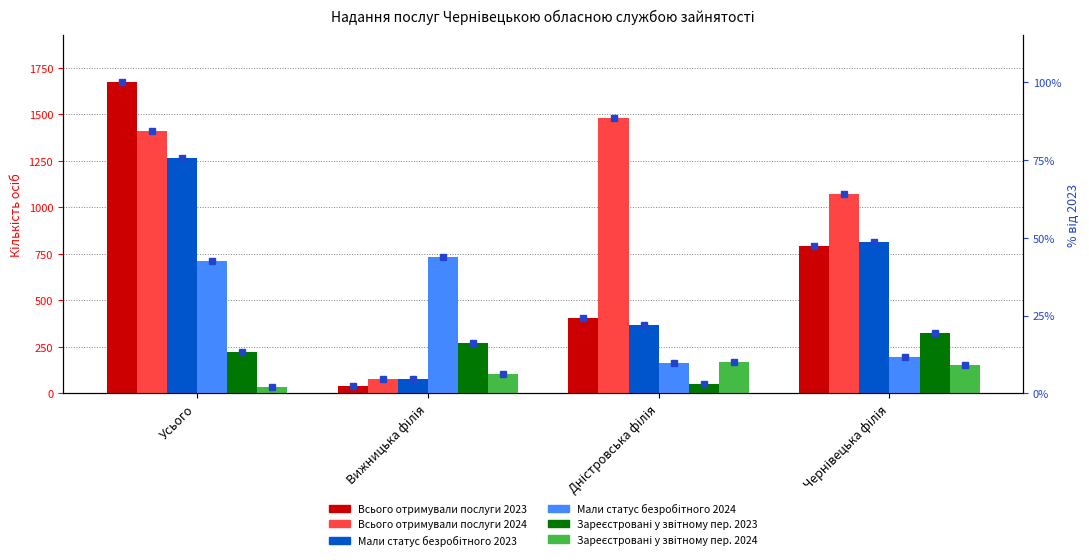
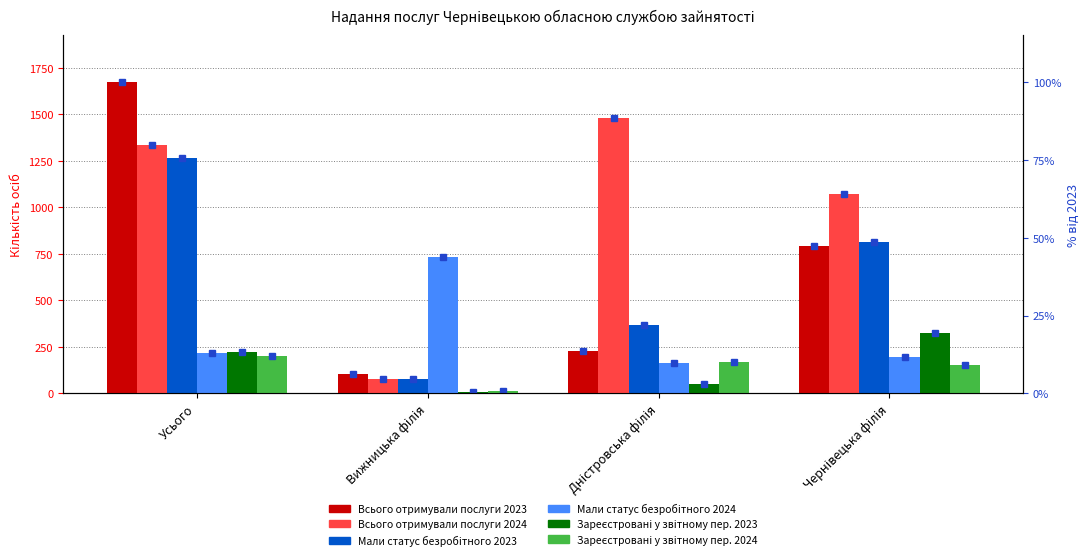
Всього отримували послуги 2024, Усього: 1410 -> 1340
Мали статус безробітного 2024, Усього: 710 -> 220
Зареєстровані у звітному пер. 2024, Усього: 30 -> 200
Всього отримували послуги 2023, Вижницька філія: 40 -> 100
Зареєстровані у звітному пер. 2023, Вижницька філія: 270 -> 10
Зареєстровані у звітному пер. 2024, Вижницька філія: 100 -> 10
Всього отримували послуги 2023, Дністровська філія: 410 -> 230
